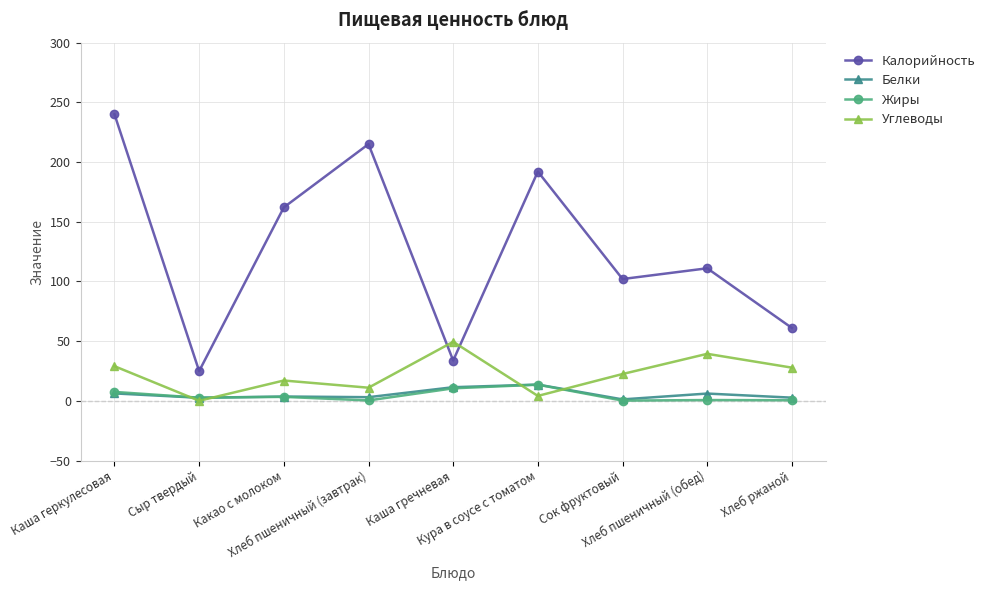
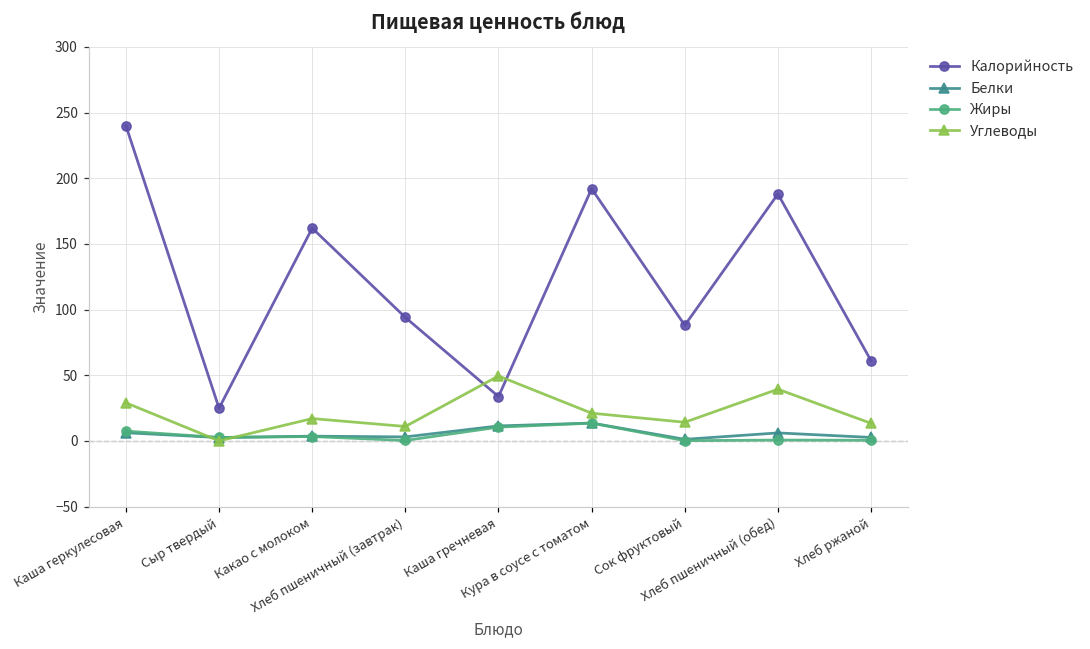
Калорийность, Хлеб пшеничный (завтрак): 215 -> 94
Углеводы, Кура в соусе с томатом: 4 -> 21
Калорийность, Сок фруктовый: 102 -> 88
Углеводы, Сок фруктовый: 22 -> 14
Калорийность, Хлеб пшеничный (обед): 111 -> 188
Углеводы, Хлеб ржаной: 28 -> 13
